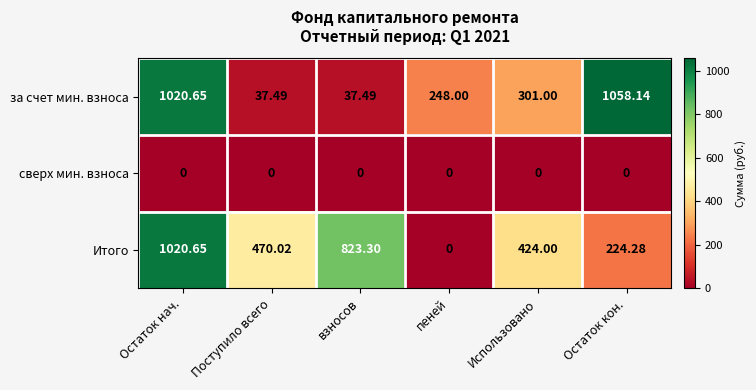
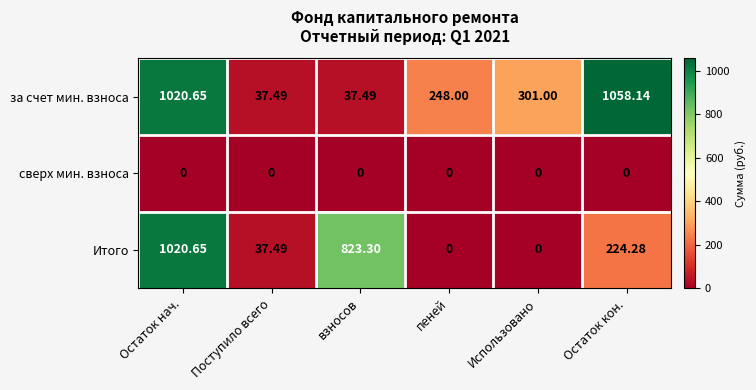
Итого, Поступило всего: 470.02 -> 37.49
Итого, Использовано: 424.00 -> 0
